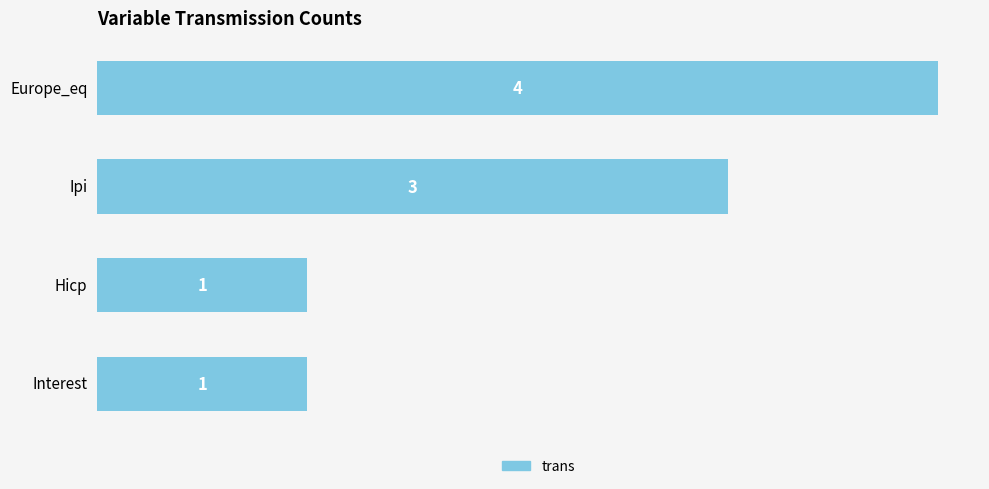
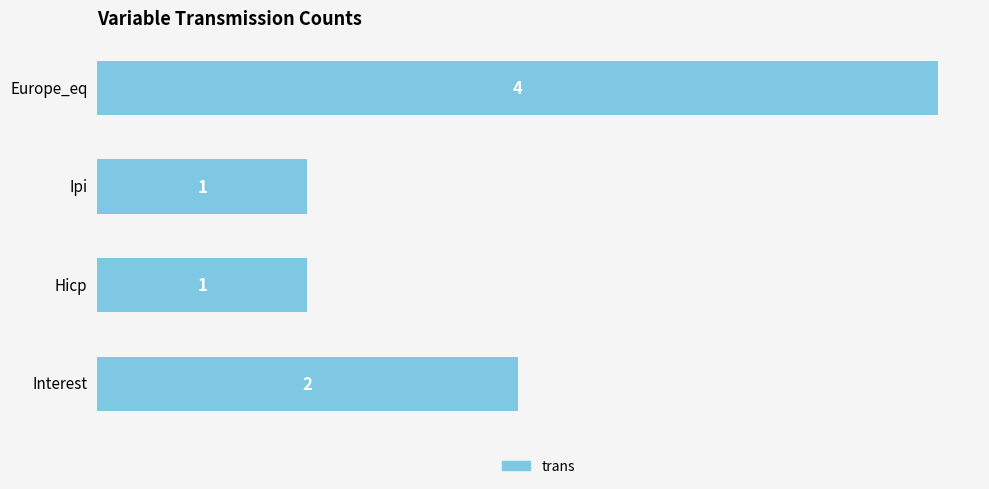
Ipi: 3 -> 1
Interest: 1 -> 2
